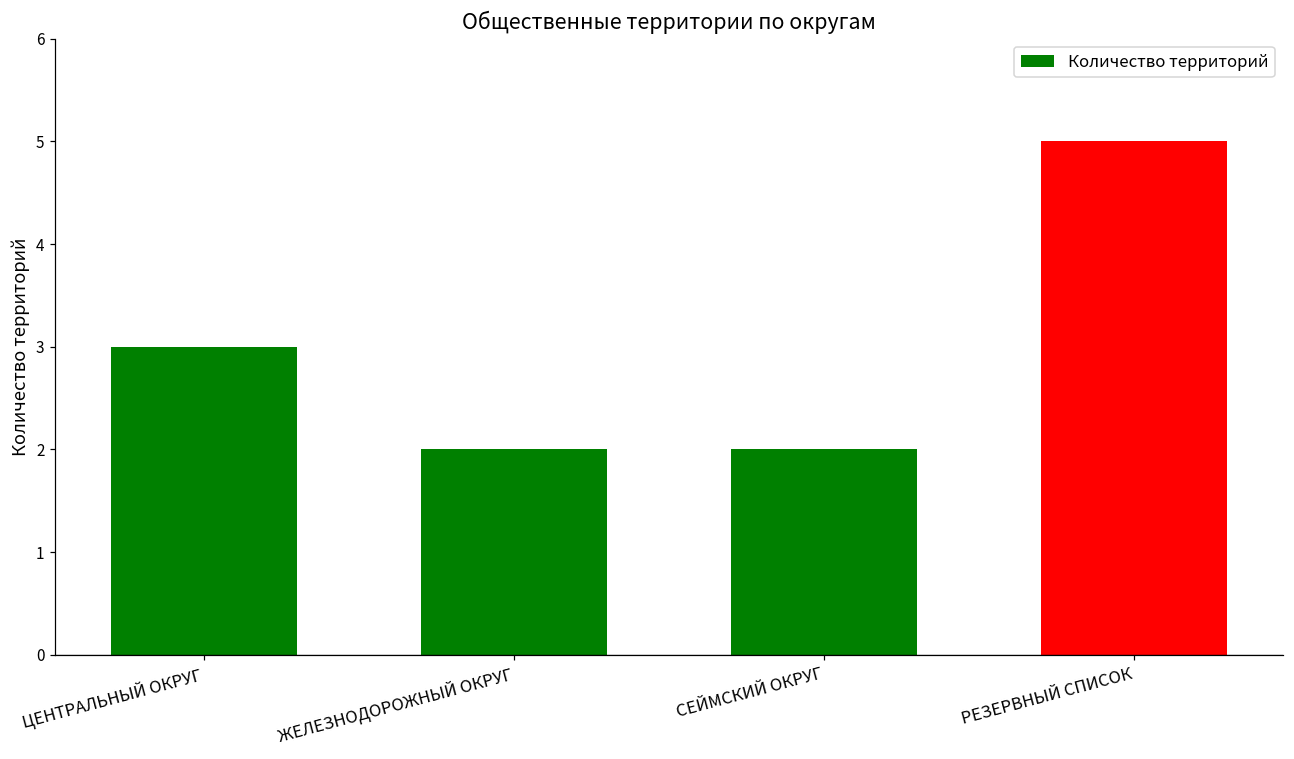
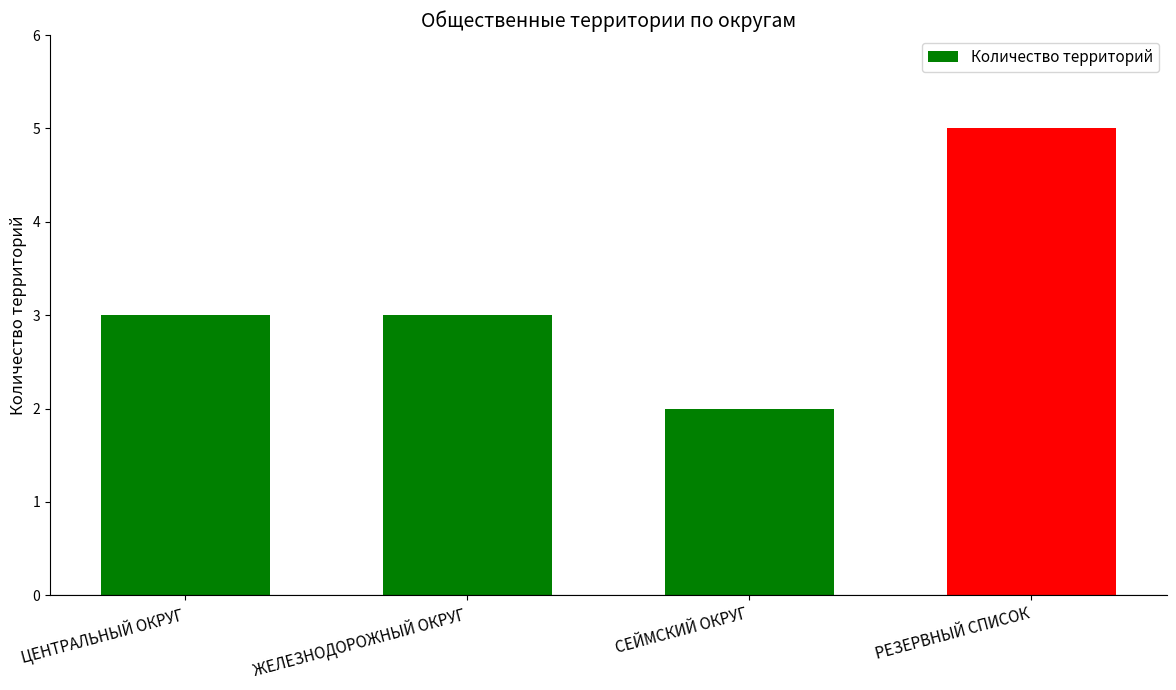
ЖЕЛЕЗНОДОРОЖНЫЙ ОКРУГ: 2 -> 3
